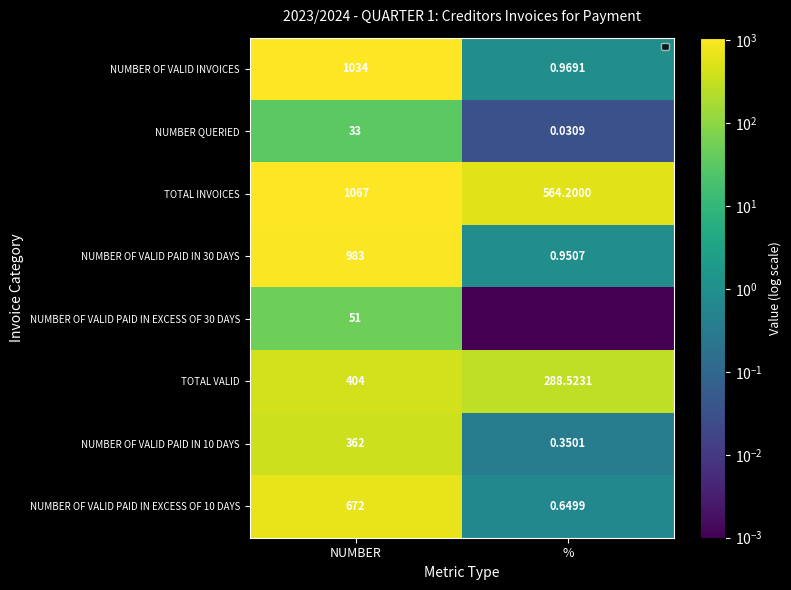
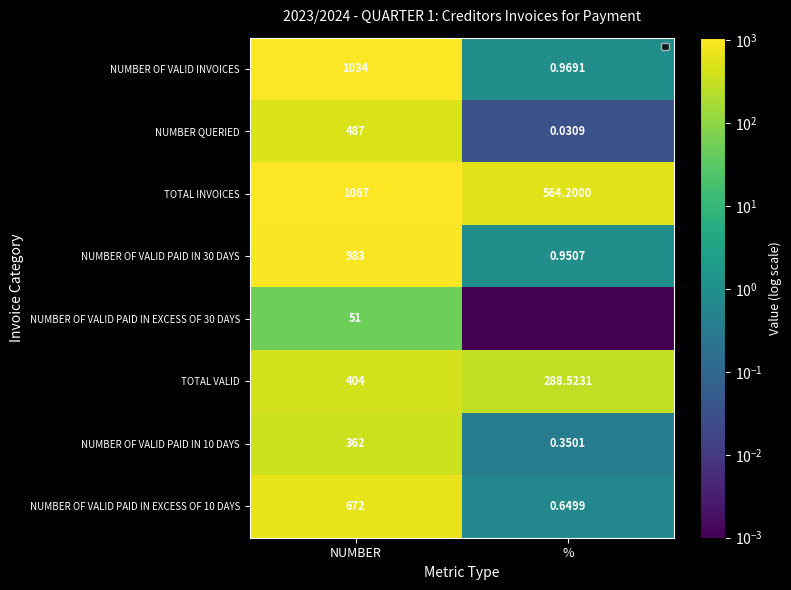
NUMBER QUERIED, NUMBER: 33 -> 487
